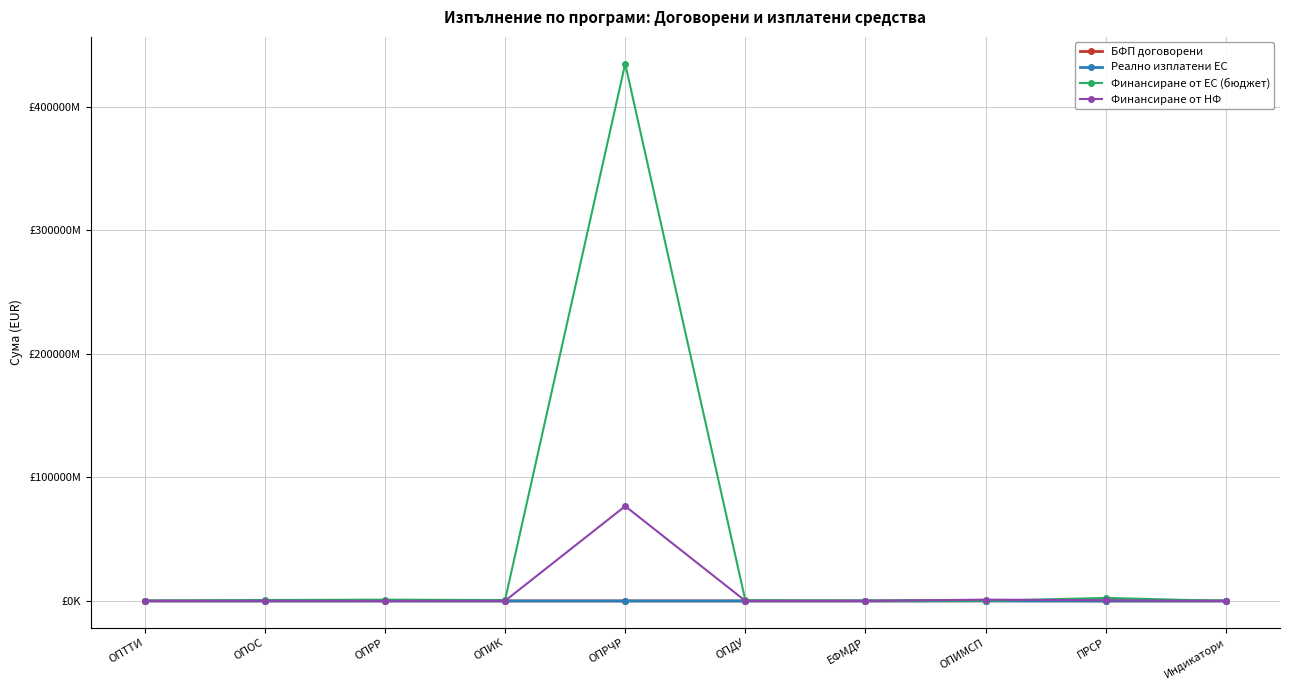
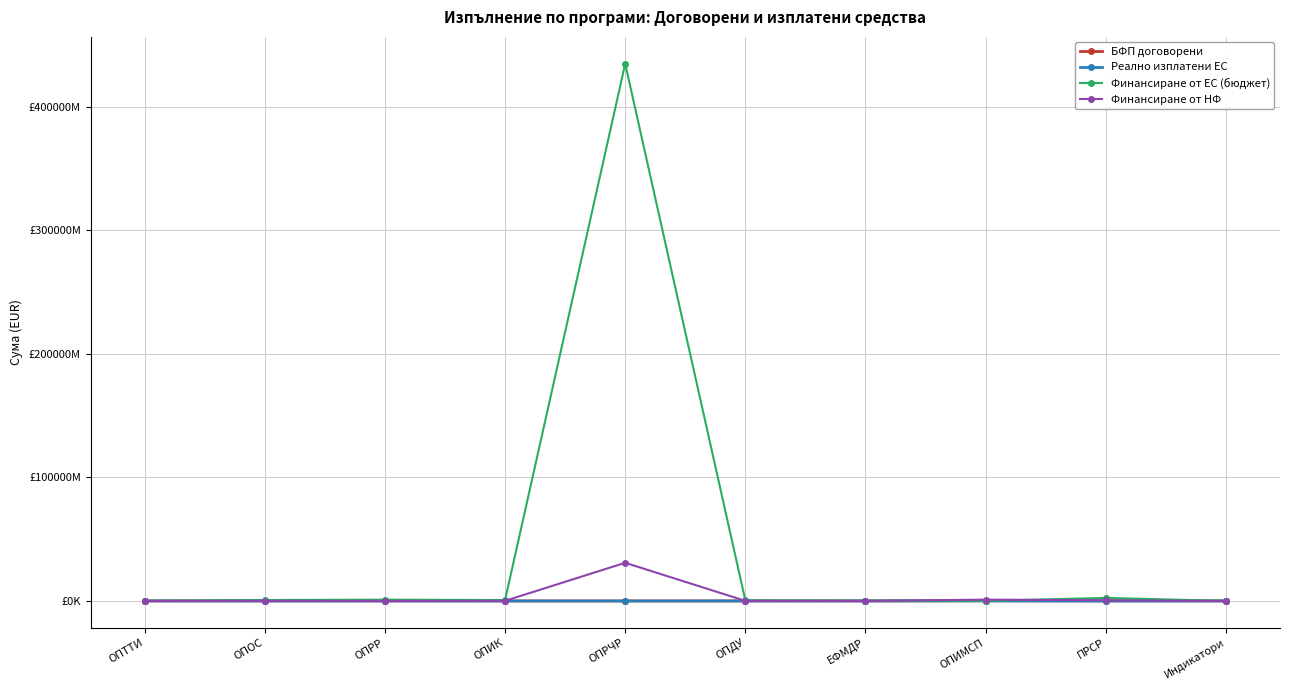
Финансиране от НФ, ОПРЧР: £77000000000 -> £31000000000
